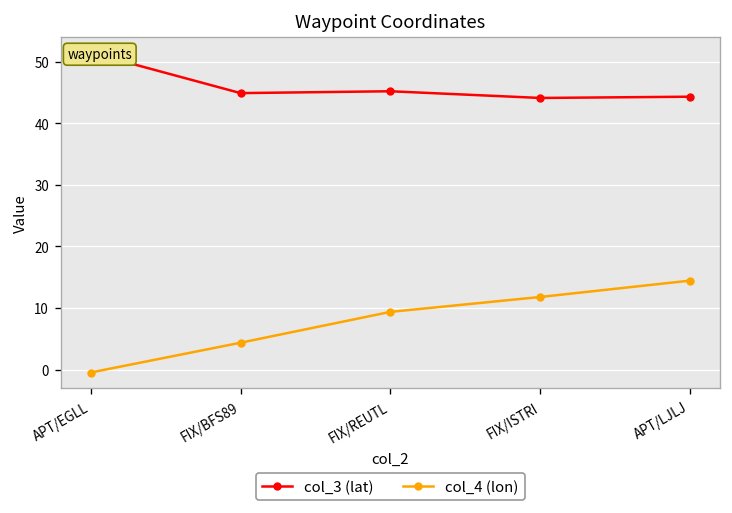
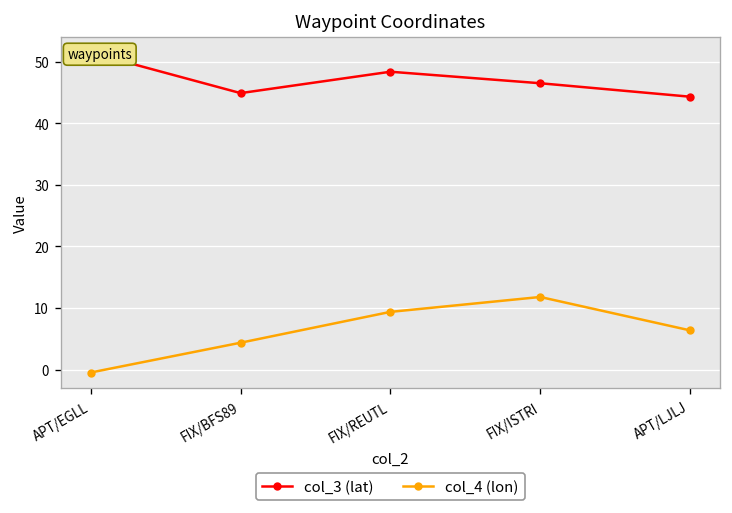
col_3 (lat), FIX/REUTL: 45 -> 48
col_3 (lat), FIX/ISTRI: 44 -> 46
col_4 (lon), APT/LJLJ: 14 -> 6
